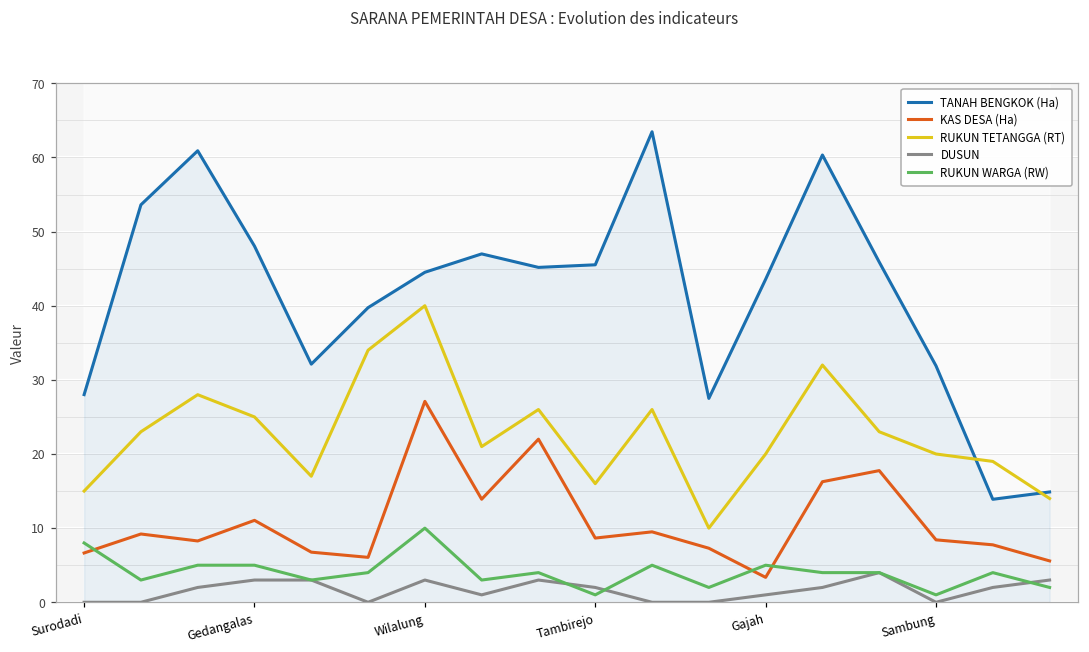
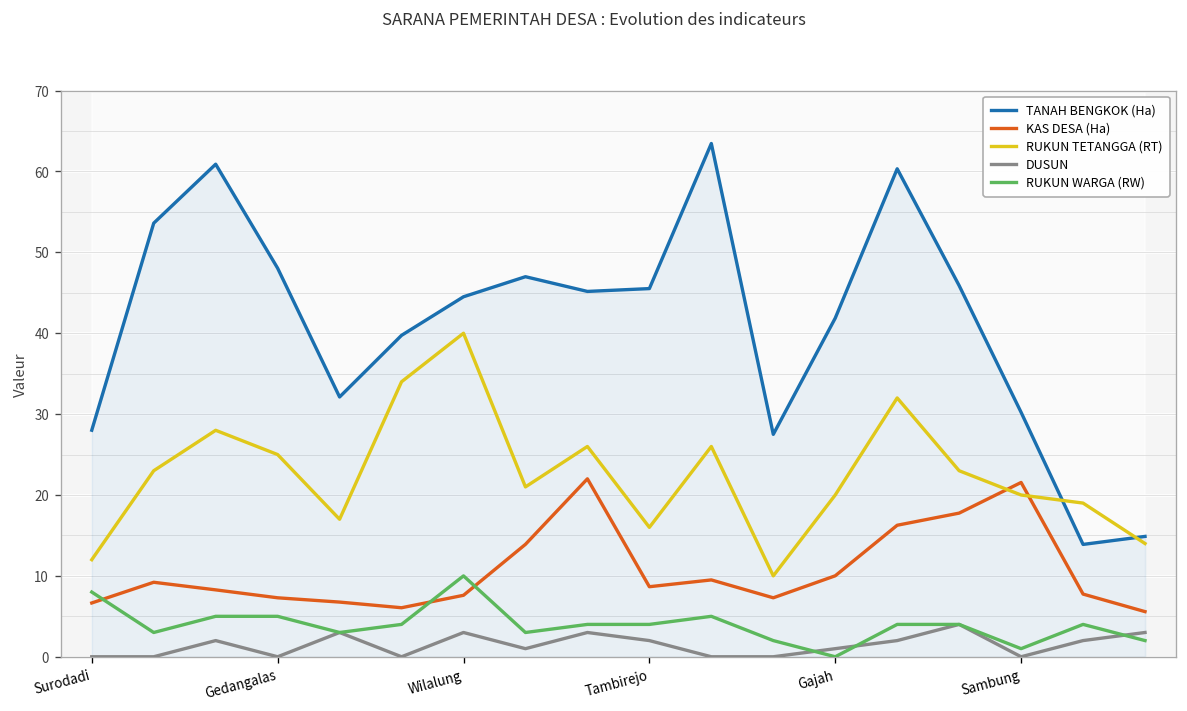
RUKUN TETANGGA (RT), Surodadi: 15 -> 12
KAS DESA (Ha), Gedangalas: 11 -> 7
DUSUN, Gedangalas: 3 -> 0
KAS DESA (Ha), Wilalung: 27 -> 8
RUKUN WARGA (RW), Tambirejo: 1 -> 4
TANAH BENGKOK (Ha), Gajah: 44 -> 42
KAS DESA (Ha), Gajah: 3 -> 10
RUKUN WARGA (RW), Gajah: 5 -> 0
TANAH BENGKOK (Ha), Sambung: 32 -> 30
KAS DESA (Ha), Sambung: 8 -> 22
